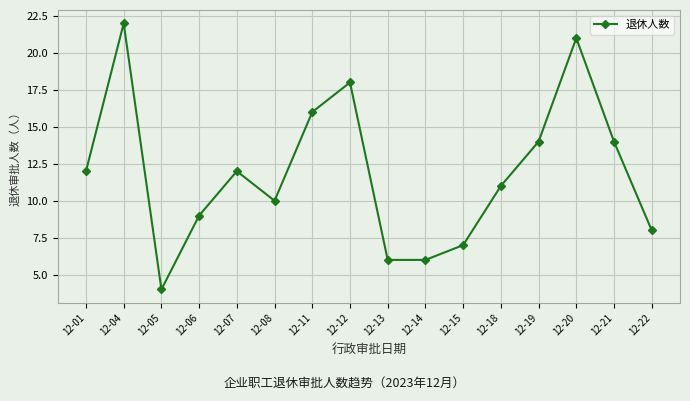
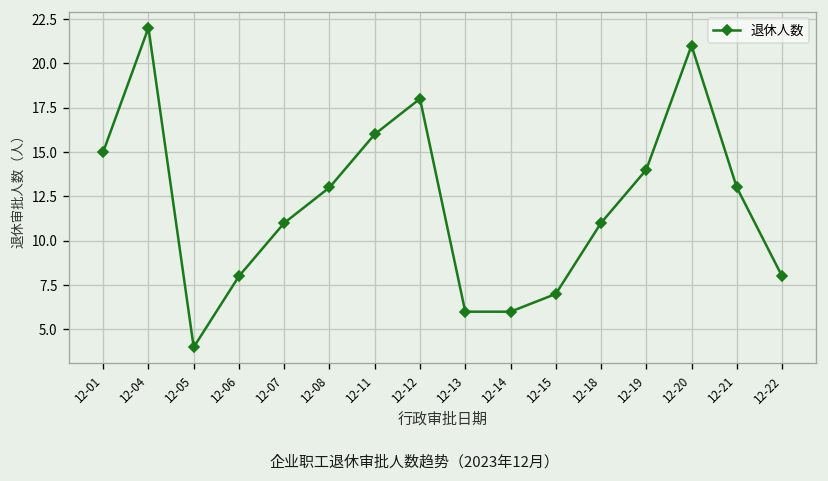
12-01: 12 -> 15
12-06: 9 -> 8
12-07: 12 -> 11
12-08: 10 -> 13
12-21: 14 -> 13
